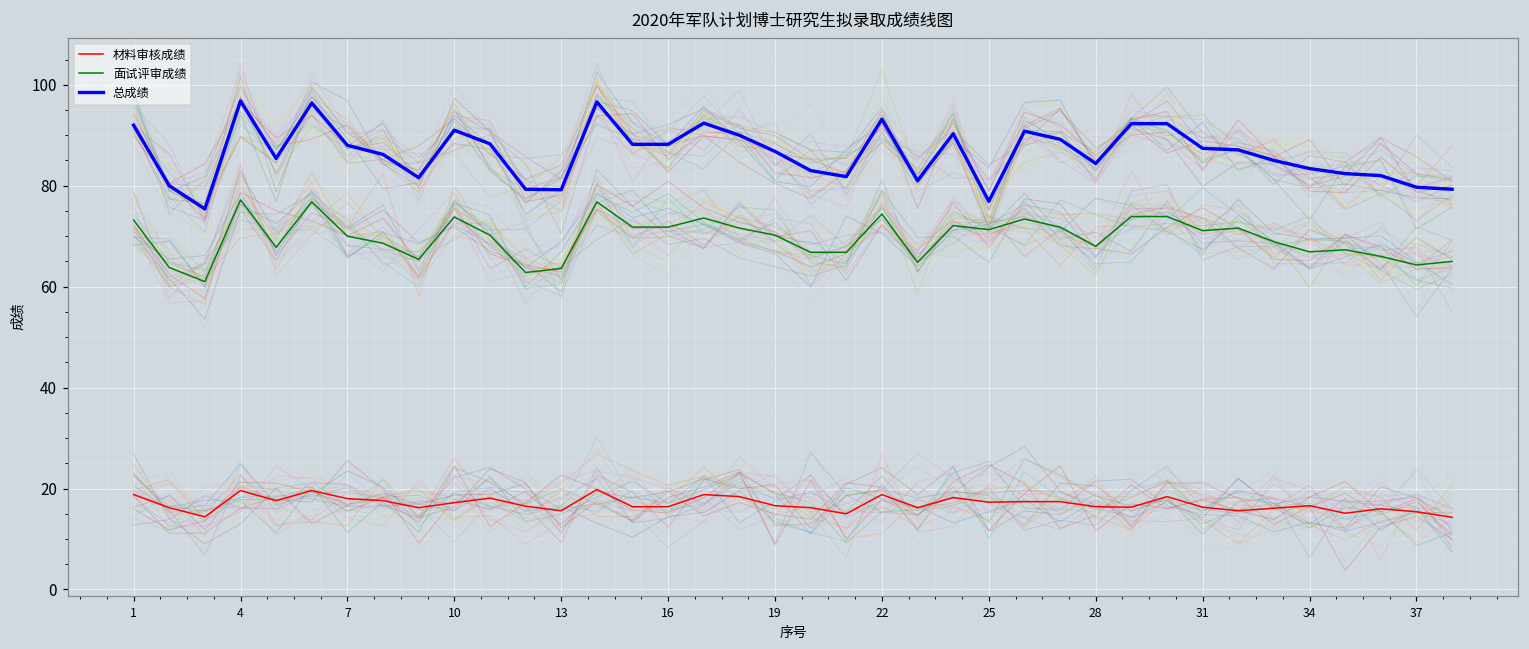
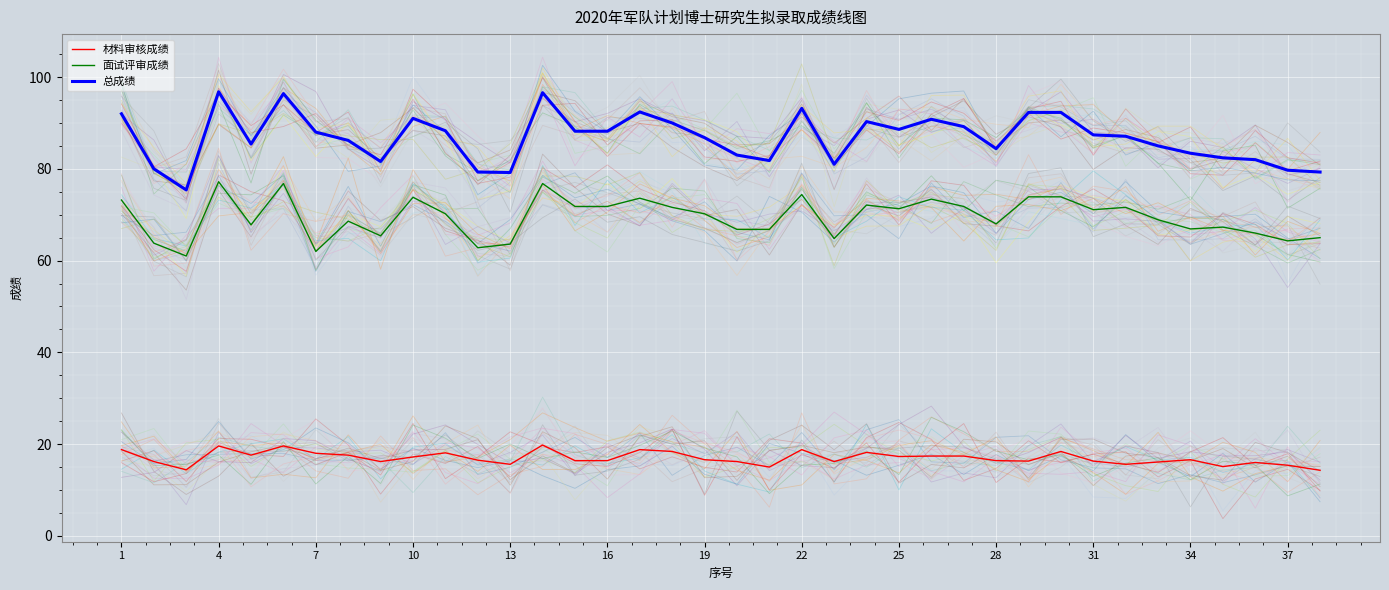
面试评审成绩, 7: 70 -> 62
总成绩, 25: 77 -> 89
